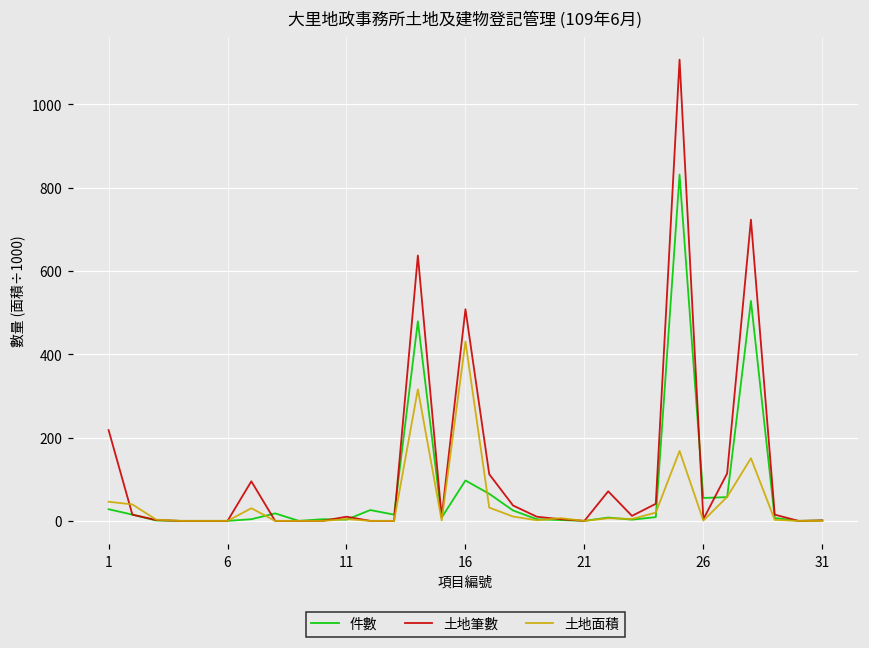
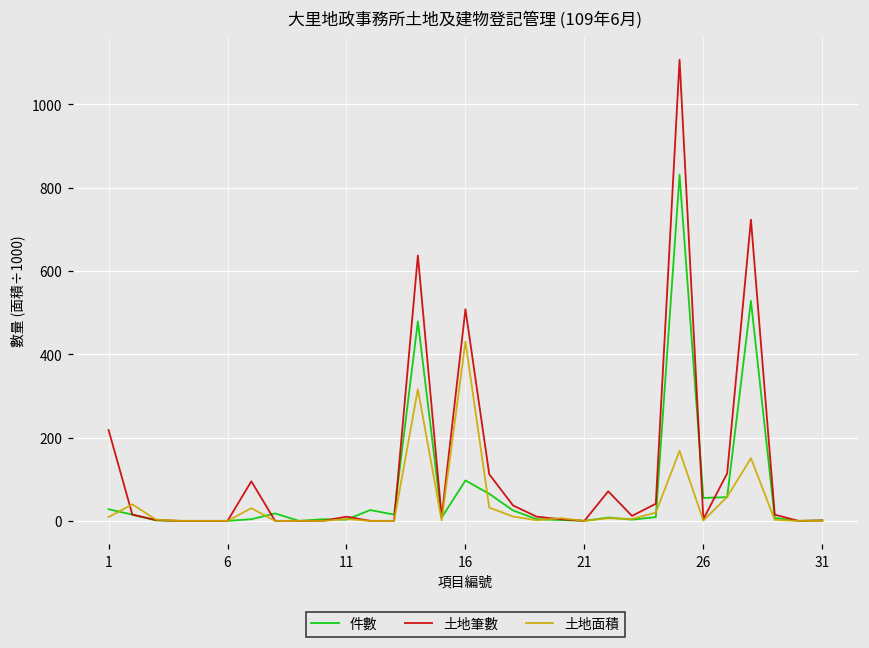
土地面積, 1: 50 -> 10
